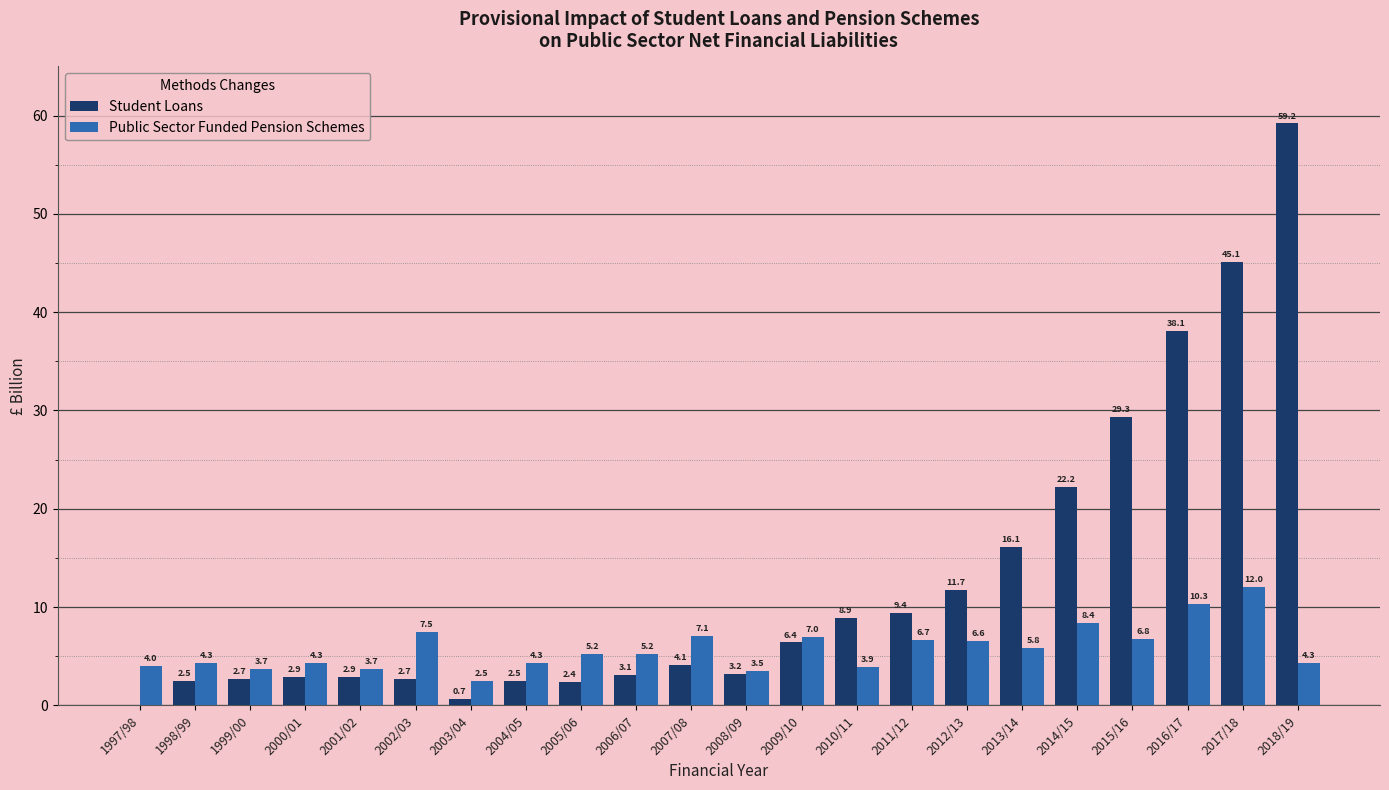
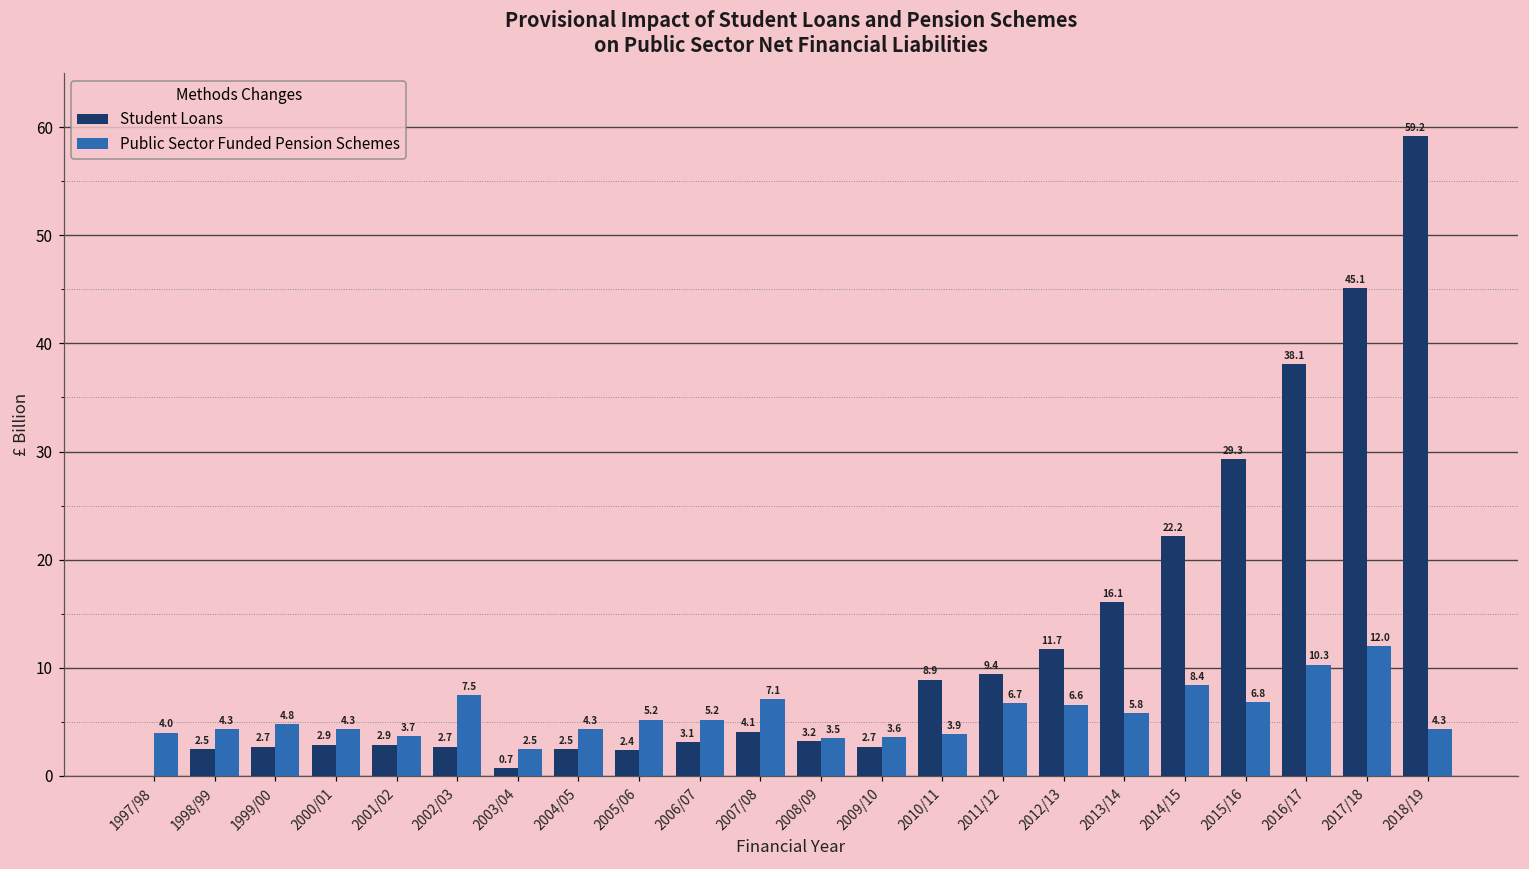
Public Sector Funded Pension Schemes, 1999/00: 3.7 -> 4.8
Student Loans, 2009/10: 6.4 -> 2.7
Public Sector Funded Pension Schemes, 2009/10: 7.0 -> 3.6
